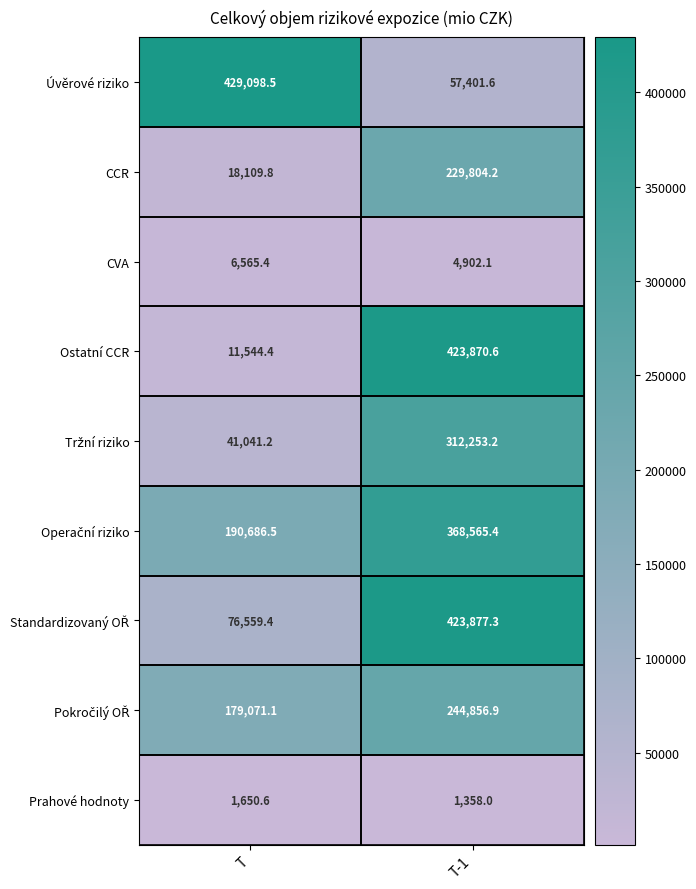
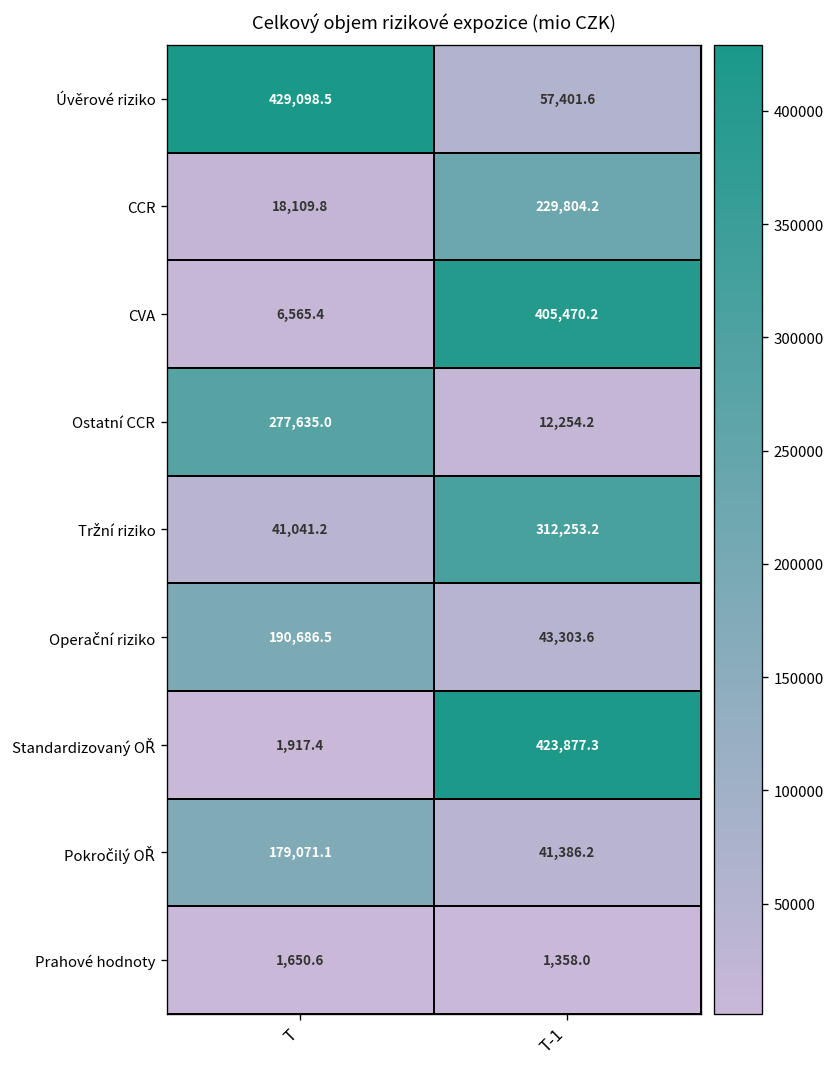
CVA, T-1: 4,902.1 -> 405,470.2
Ostatní CCR, T: 11,544.4 -> 277,635.0
Ostatní CCR, T-1: 423,870.6 -> 12,254.2
Operační riziko, T-1: 368,565.4 -> 43,303.6
Standardizovaný OŘ, T: 76,559.4 -> 1,917.4
Pokročilý OŘ, T-1: 244,856.9 -> 41,386.2
